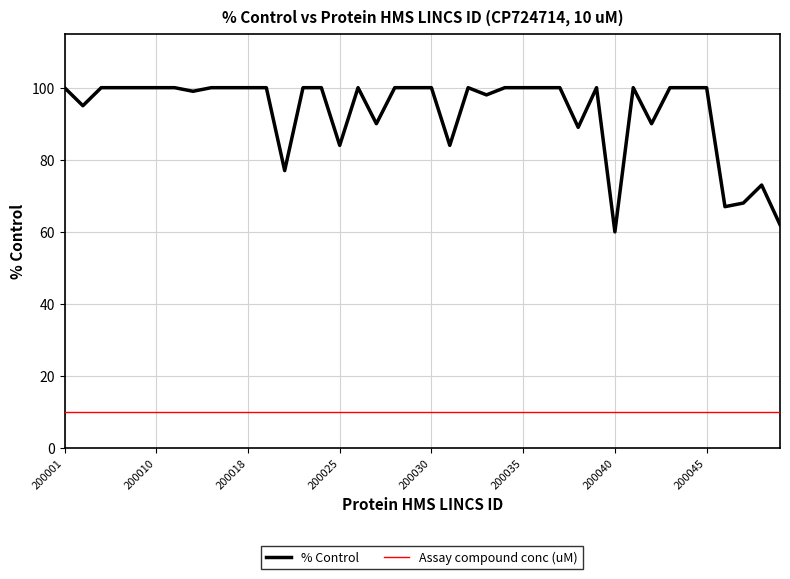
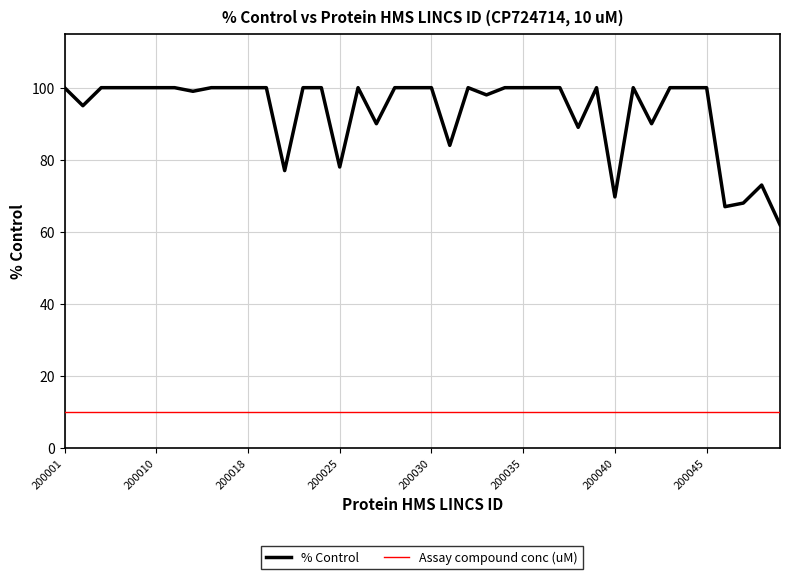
% Control, 200025: 84 -> 78
% Control, 200040: 60 -> 70
